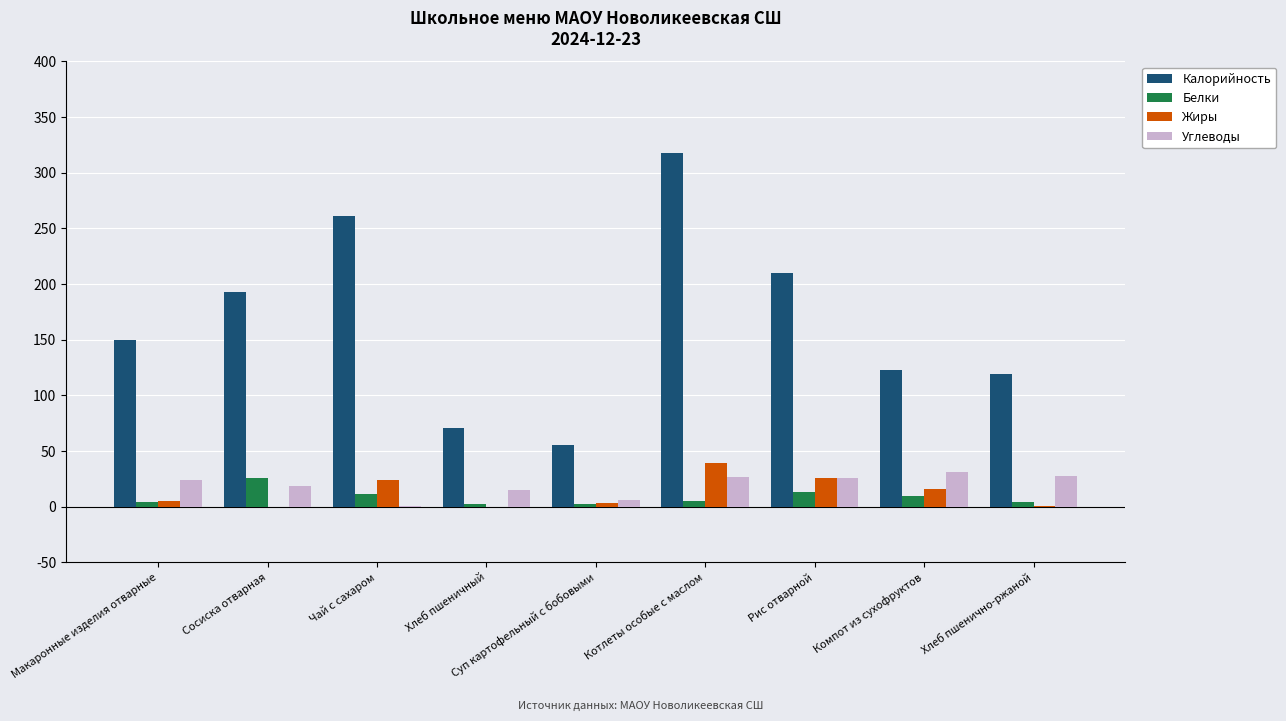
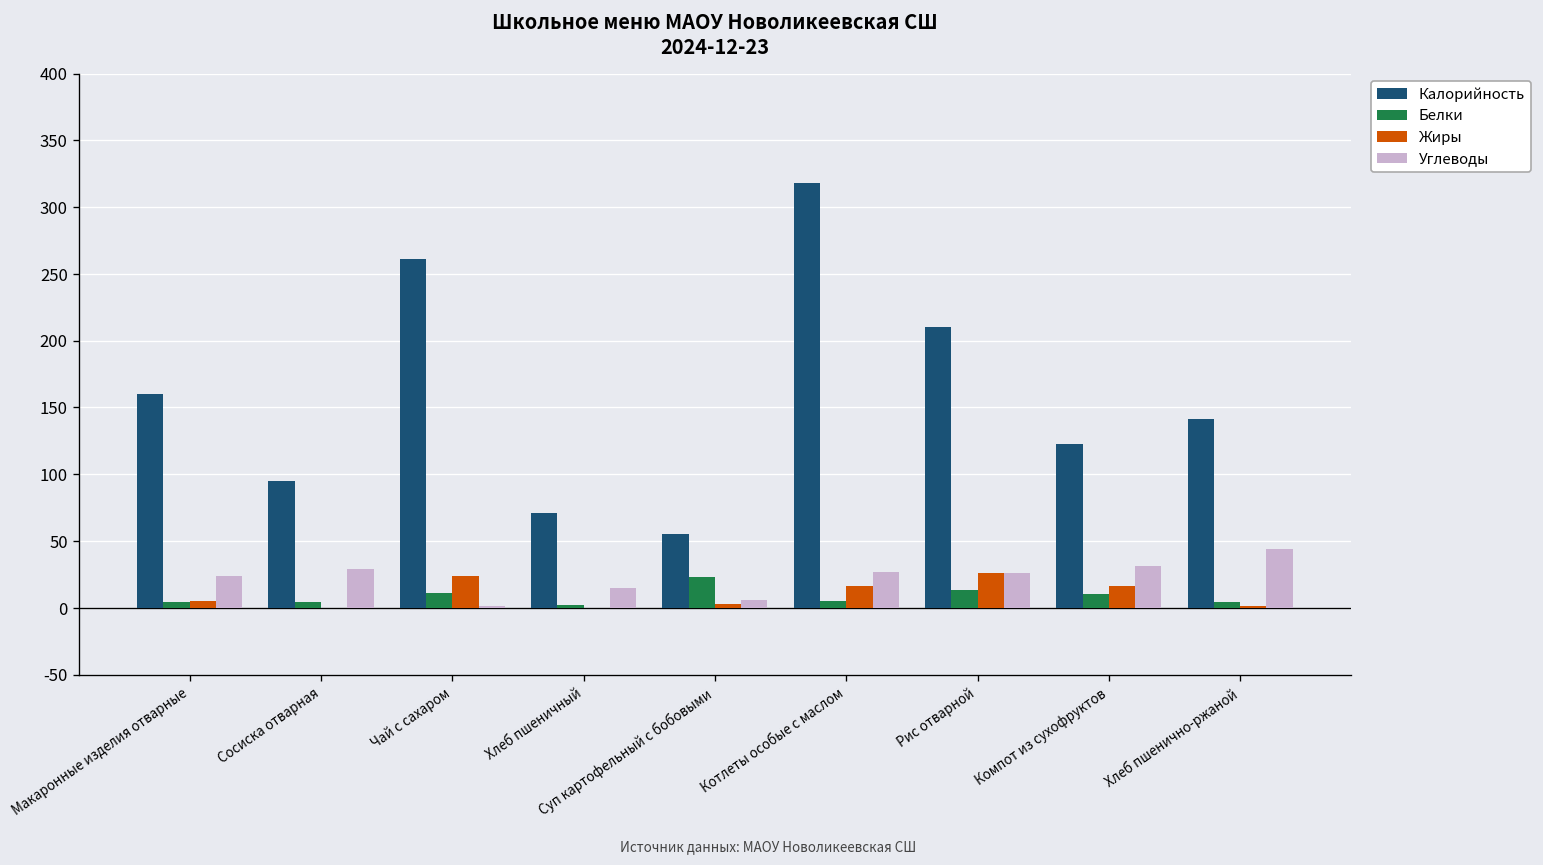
Калорийность, Макаронные изделия отварные: 150 -> 160
Калорийность, Сосиска отварная: 193 -> 95
Белки, Сосиска отварная: 26 -> 4
Углеводы, Сосиска отварная: 19 -> 29
Белки, Суп картофельный с бобовыми: 2 -> 23
Жиры, Котлеты особые с маслом: 39 -> 16
Калорийность, Хлеб пшенично-ржаной: 119 -> 141
Углеводы, Хлеб пшенично-ржаной: 28 -> 44
